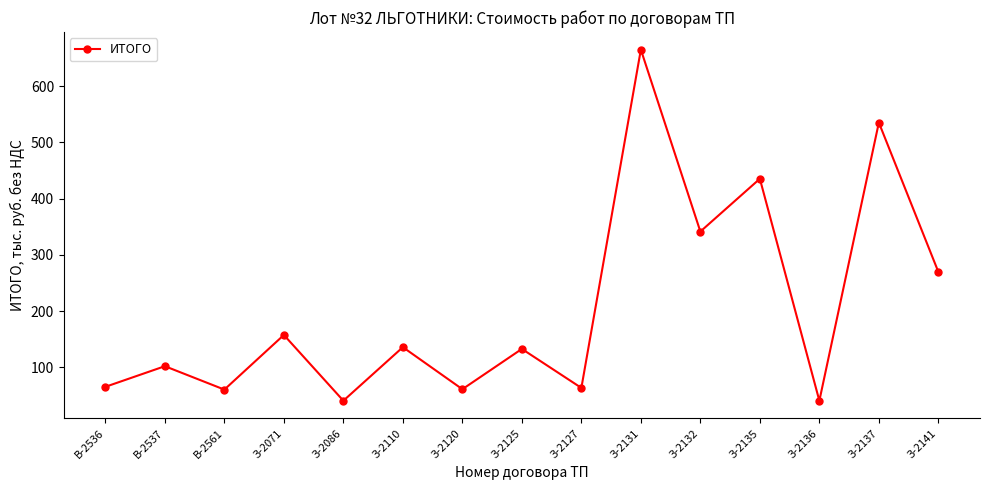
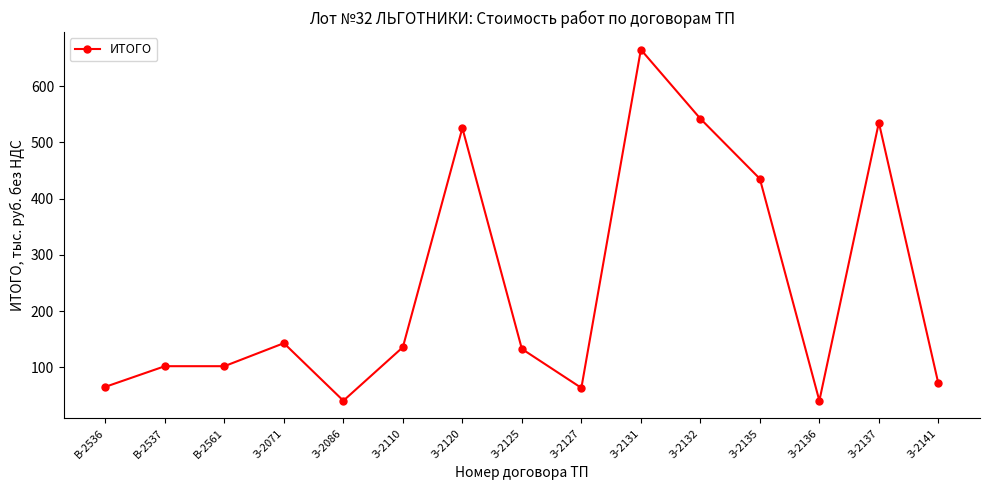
В-2561: 60 -> 100
З-2071: 160 -> 140
З-2120: 60 -> 530
З-2132: 340 -> 540
З-2141: 270 -> 70
